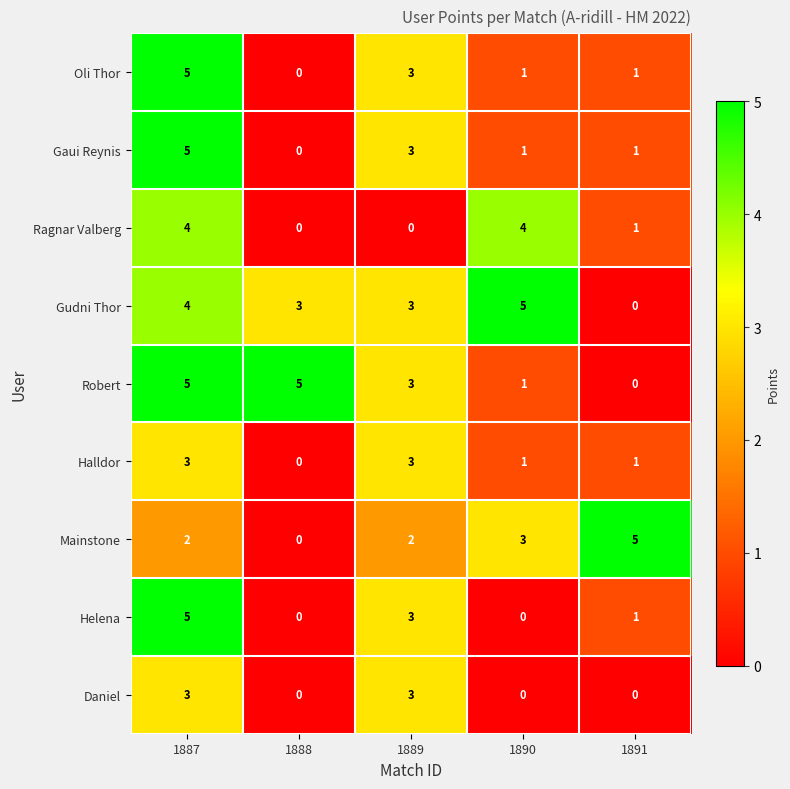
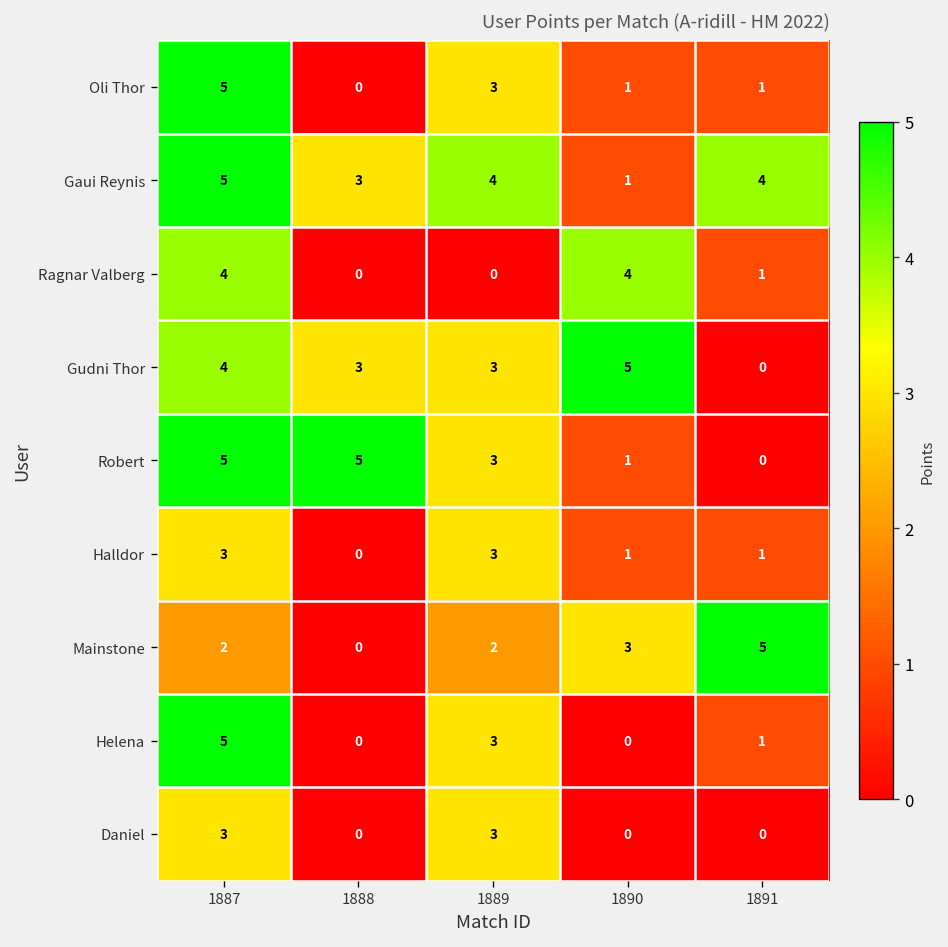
Gaui Reynis, 1888: 0 -> 3
Gaui Reynis, 1889: 3 -> 4
Gaui Reynis, 1891: 1 -> 4
